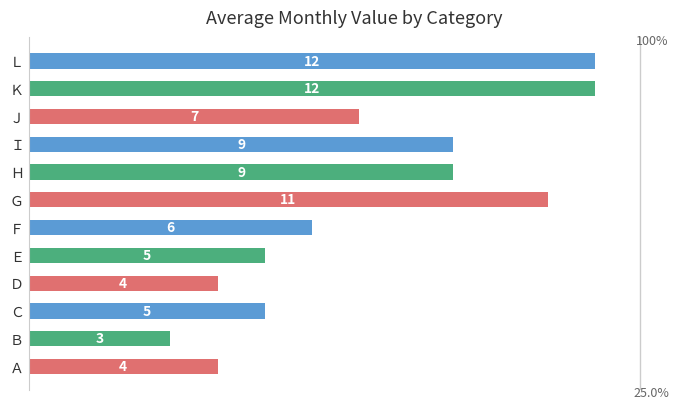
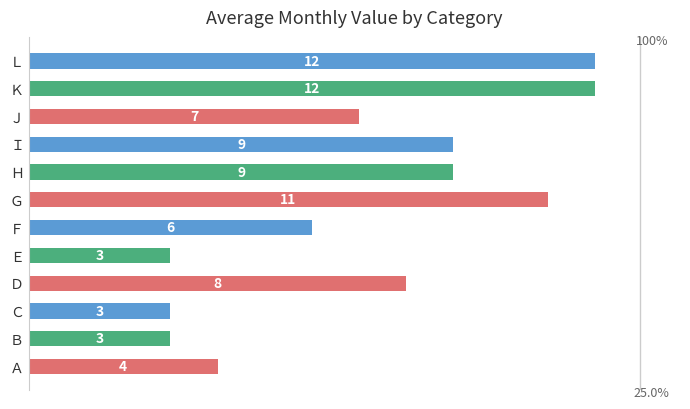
Ｅ: 5 -> 3
Ｄ: 4 -> 8
Ｃ: 5 -> 3
